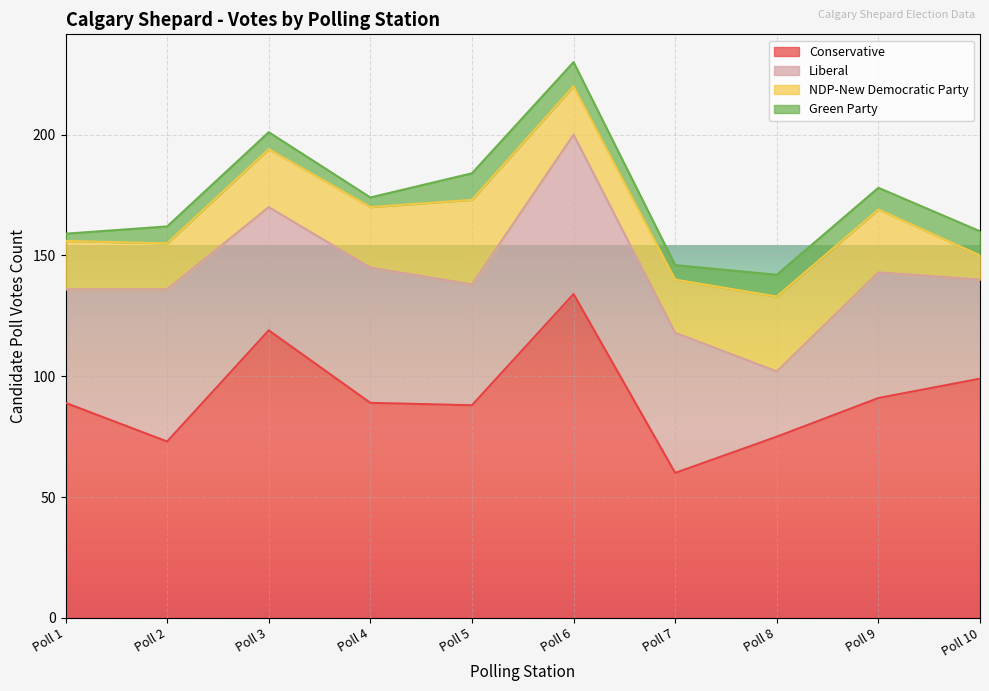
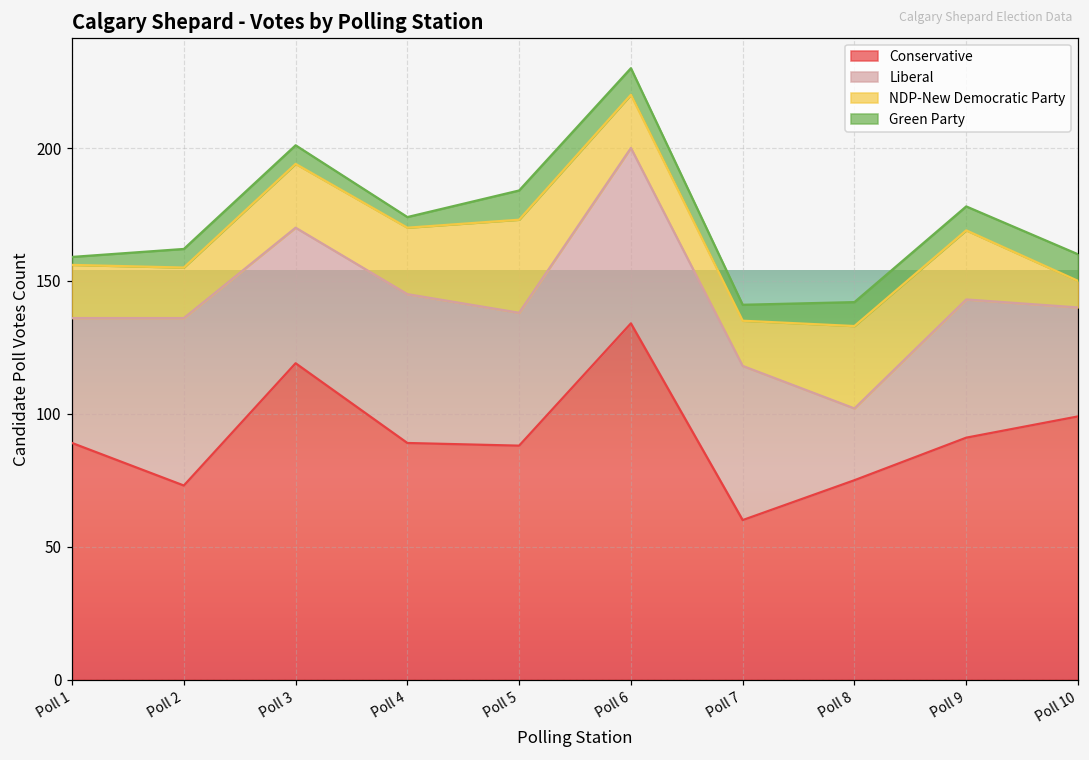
NDP-New Democratic Party, Poll 7: 22 -> 17
